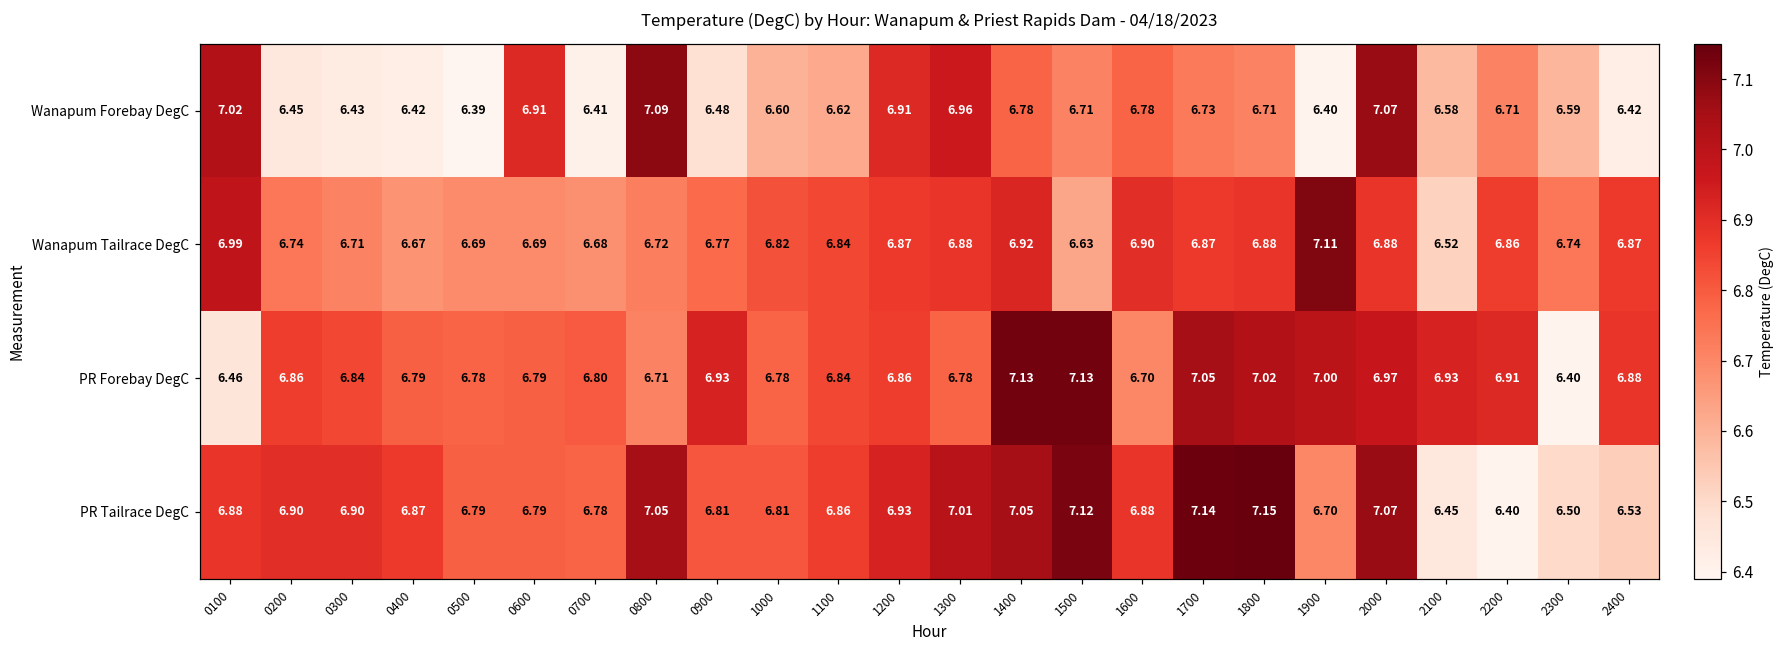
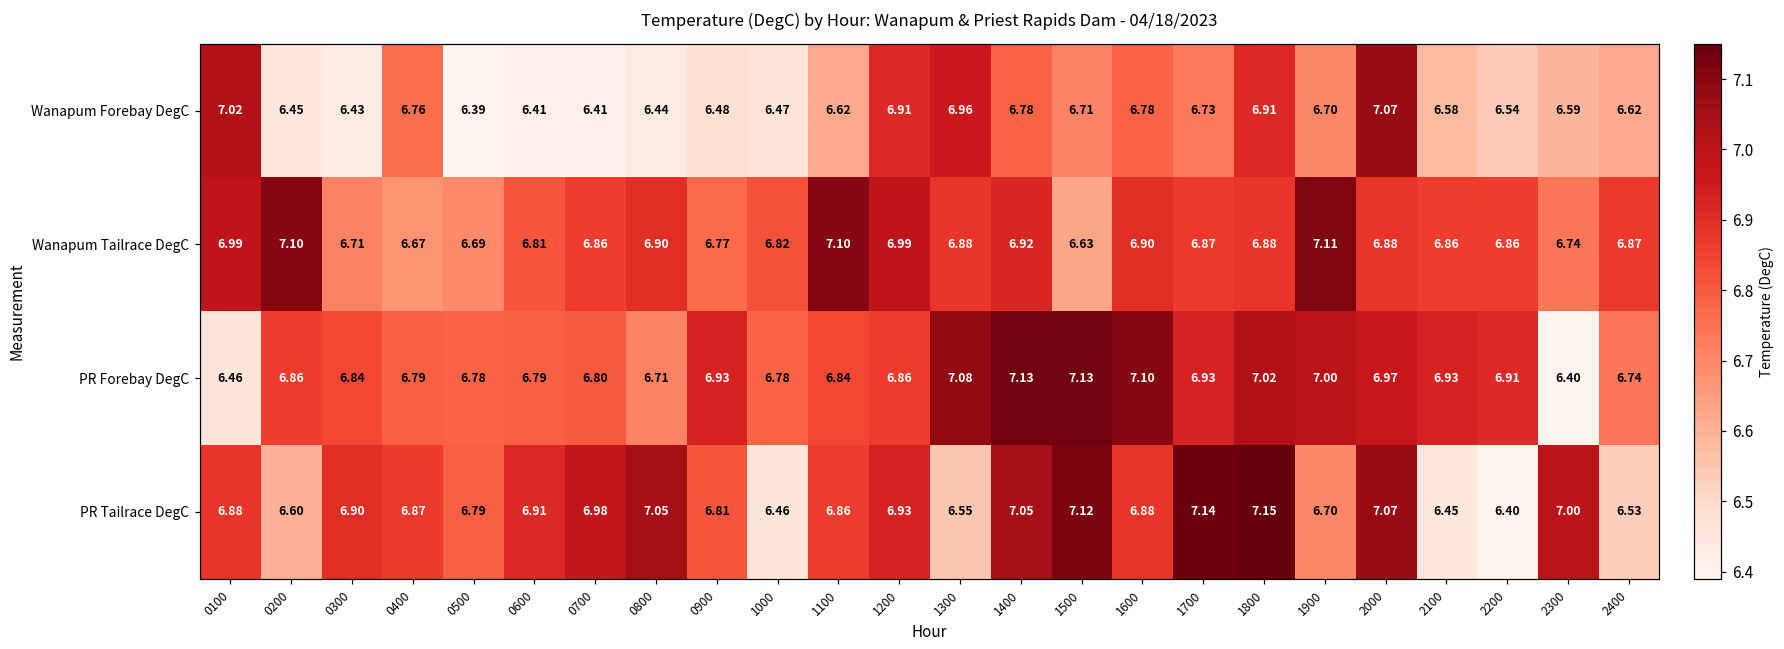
Wanapum Forebay DegC, 0400: 6.42 -> 6.76
Wanapum Forebay DegC, 0600: 6.91 -> 6.41
Wanapum Forebay DegC, 0800: 7.09 -> 6.44
Wanapum Forebay DegC, 1000: 6.60 -> 6.47
Wanapum Forebay DegC, 1800: 6.71 -> 6.91
Wanapum Forebay DegC, 1900: 6.40 -> 6.70
Wanapum Forebay DegC, 2200: 6.71 -> 6.54
Wanapum Forebay DegC, 2400: 6.42 -> 6.62
Wanapum Tailrace DegC, 0200: 6.74 -> 7.10
Wanapum Tailrace DegC, 0600: 6.69 -> 6.81
Wanapum Tailrace DegC, 0700: 6.68 -> 6.86
Wanapum Tailrace DegC, 0800: 6.72 -> 6.90
Wanapum Tailrace DegC, 1100: 6.84 -> 7.10
Wanapum Tailrace DegC, 1200: 6.87 -> 6.99
Wanapum Tailrace DegC, 2100: 6.52 -> 6.86
PR Forebay DegC, 1300: 6.78 -> 7.08
PR Forebay DegC, 1600: 6.70 -> 7.10
PR Forebay DegC, 1700: 7.05 -> 6.93
PR Forebay DegC, 2400: 6.88 -> 6.74
PR Tailrace DegC, 0200: 6.90 -> 6.60
PR Tailrace DegC, 0600: 6.79 -> 6.91
PR Tailrace DegC, 0700: 6.78 -> 6.98
PR Tailrace DegC, 1000: 6.81 -> 6.46
PR Tailrace DegC, 1300: 7.01 -> 6.55
PR Tailrace DegC, 2300: 6.50 -> 7.00
